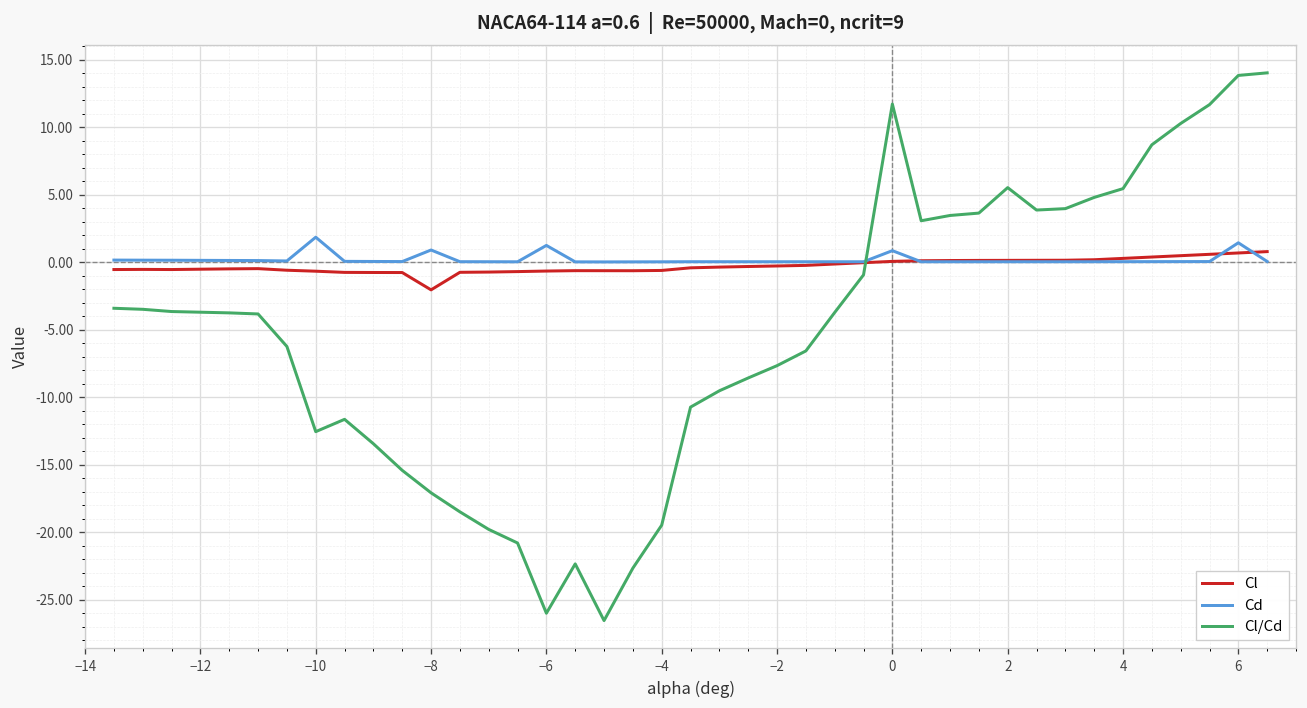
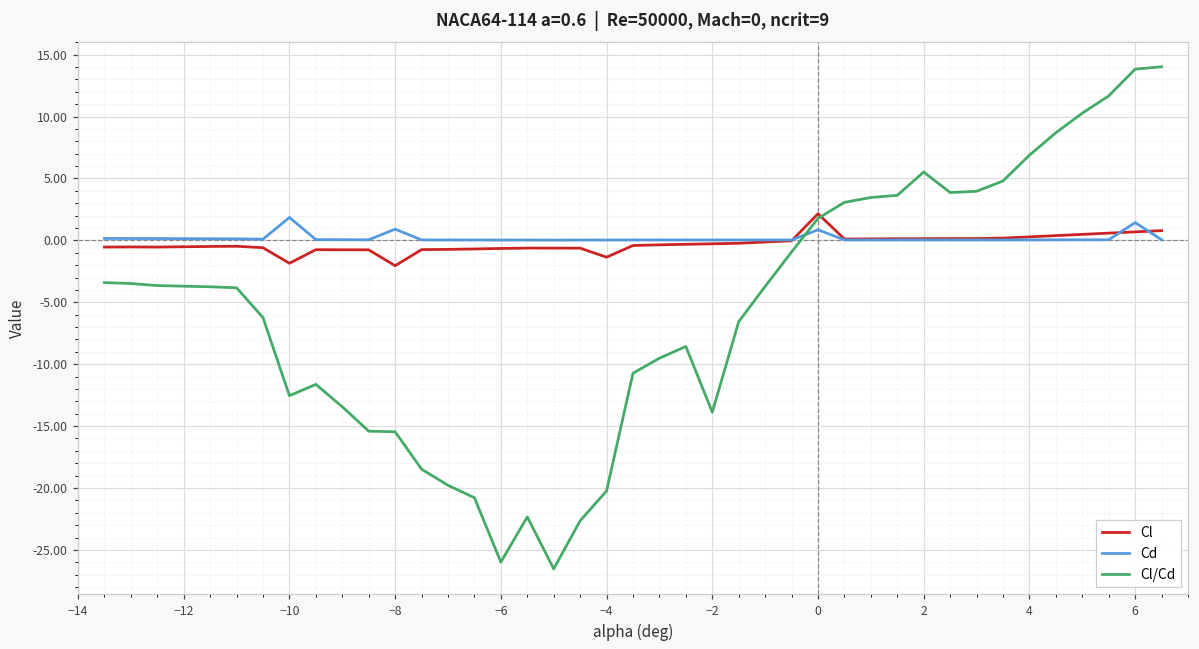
Cl, −10: -0.7 -> -1.8
Cl/Cd, −8: -17.1 -> -15.5
Cd, −6: 1.2 -> 0.0
Cl, −4: -0.6 -> -1.4
Cl/Cd, −4: -19.5 -> -20.2
Cl/Cd, −2: -7.7 -> -13.9
Cl, 0: 0.1 -> 2.2
Cl/Cd, 0: 11.7 -> 1.8
Cl/Cd, 4: 5.4 -> 6.9
